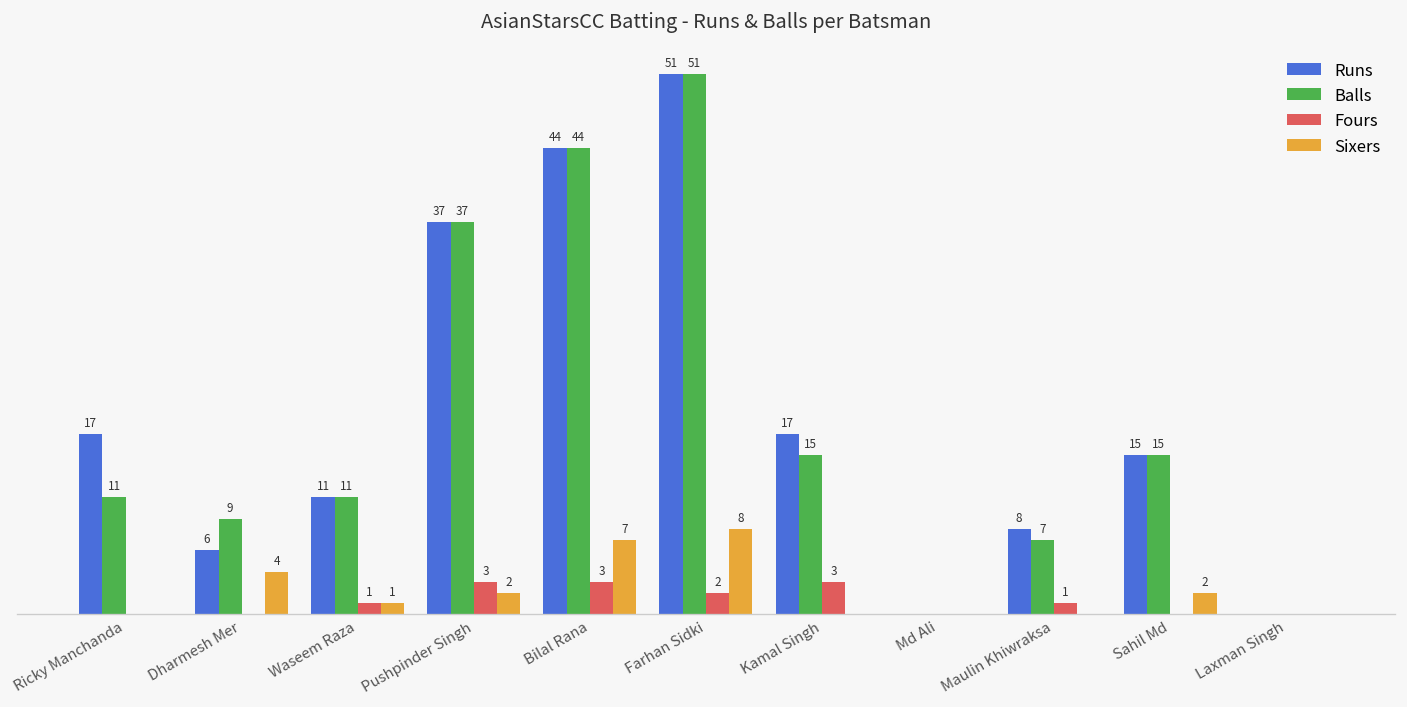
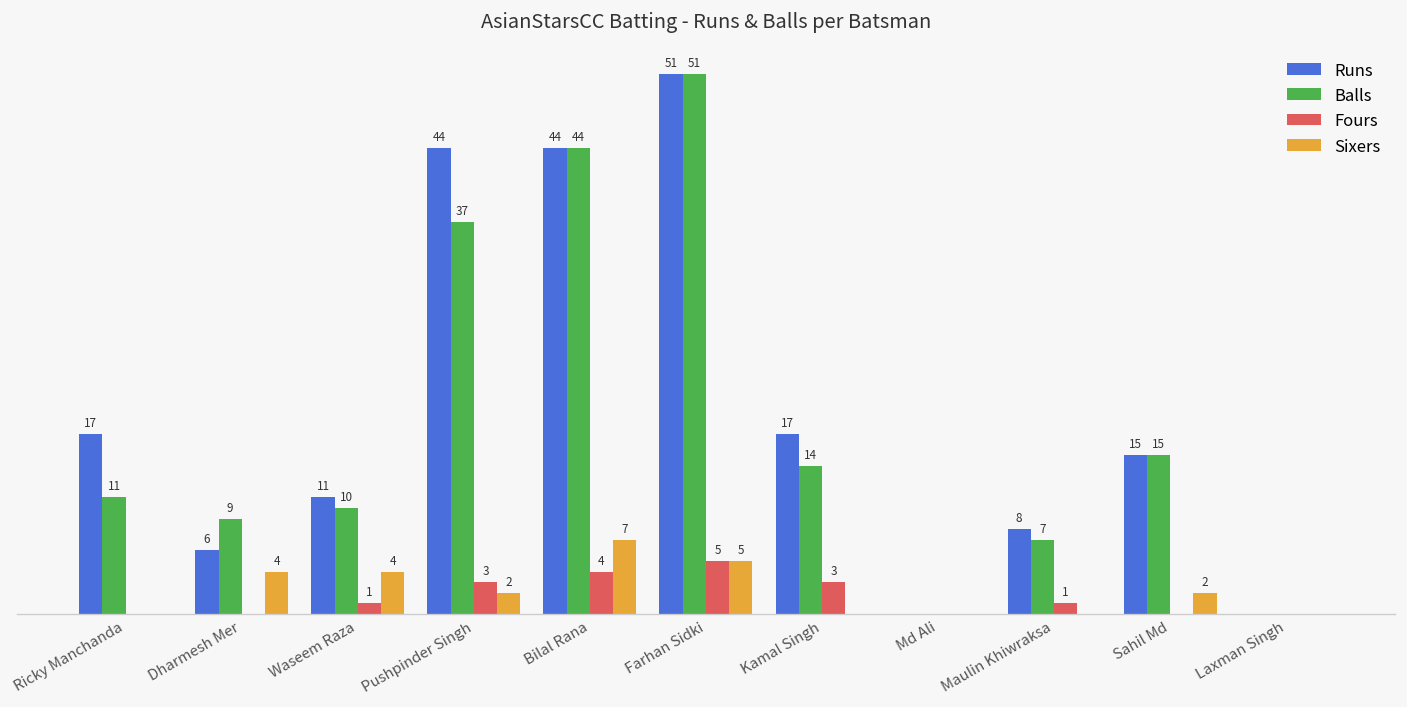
Balls, Waseem Raza: 11 -> 10
Sixers, Waseem Raza: 1 -> 4
Runs, Pushpinder Singh: 37 -> 44
Fours, Bilal Rana: 3 -> 4
Fours, Farhan Sidki: 2 -> 5
Sixers, Farhan Sidki: 8 -> 5
Balls, Kamal Singh: 15 -> 14
